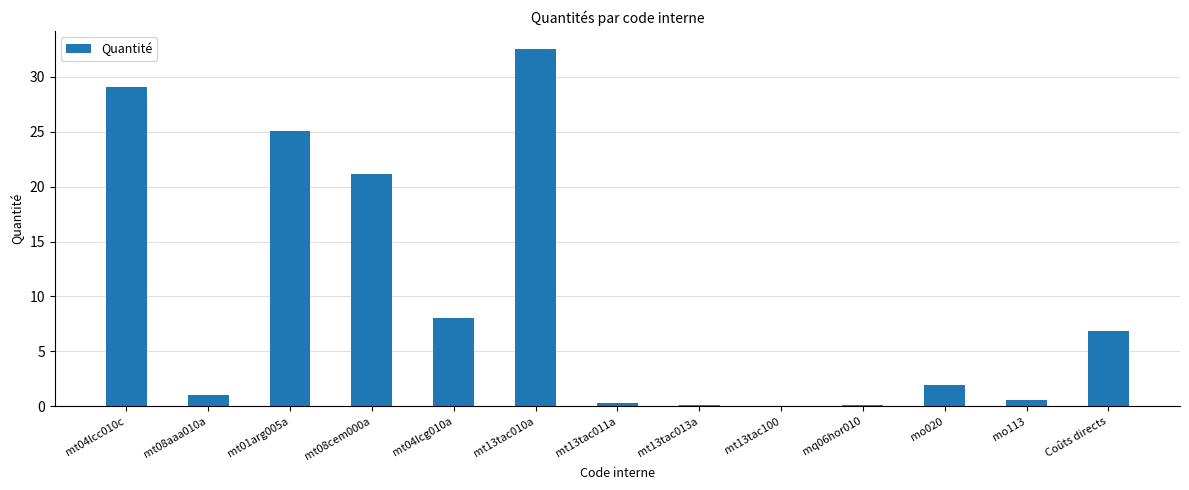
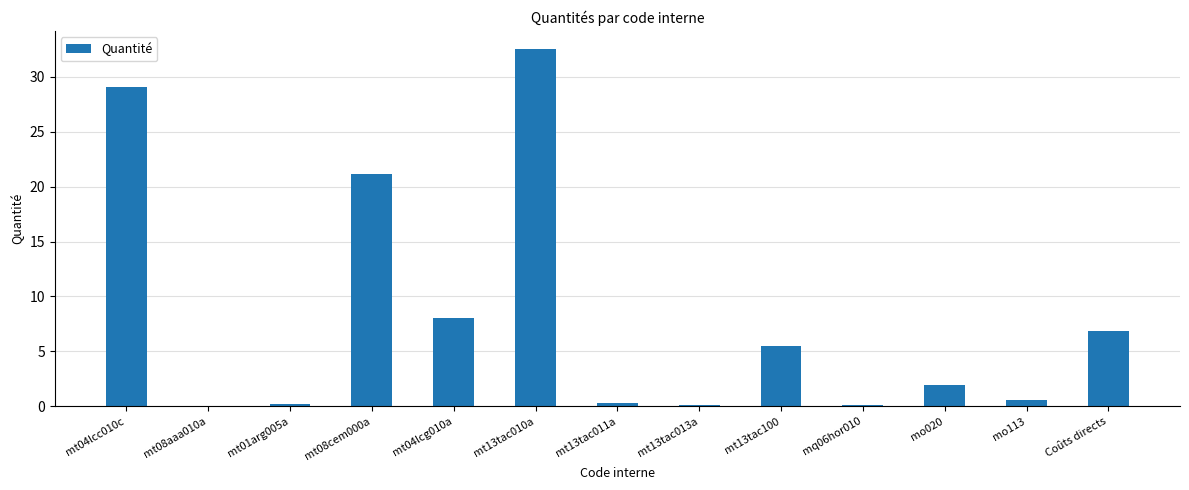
mt08aaa010a: 1.0 -> 0.0
mt01arg005a: 25.0 -> 0.2
mt13tac100: 0.0 -> 5.5
